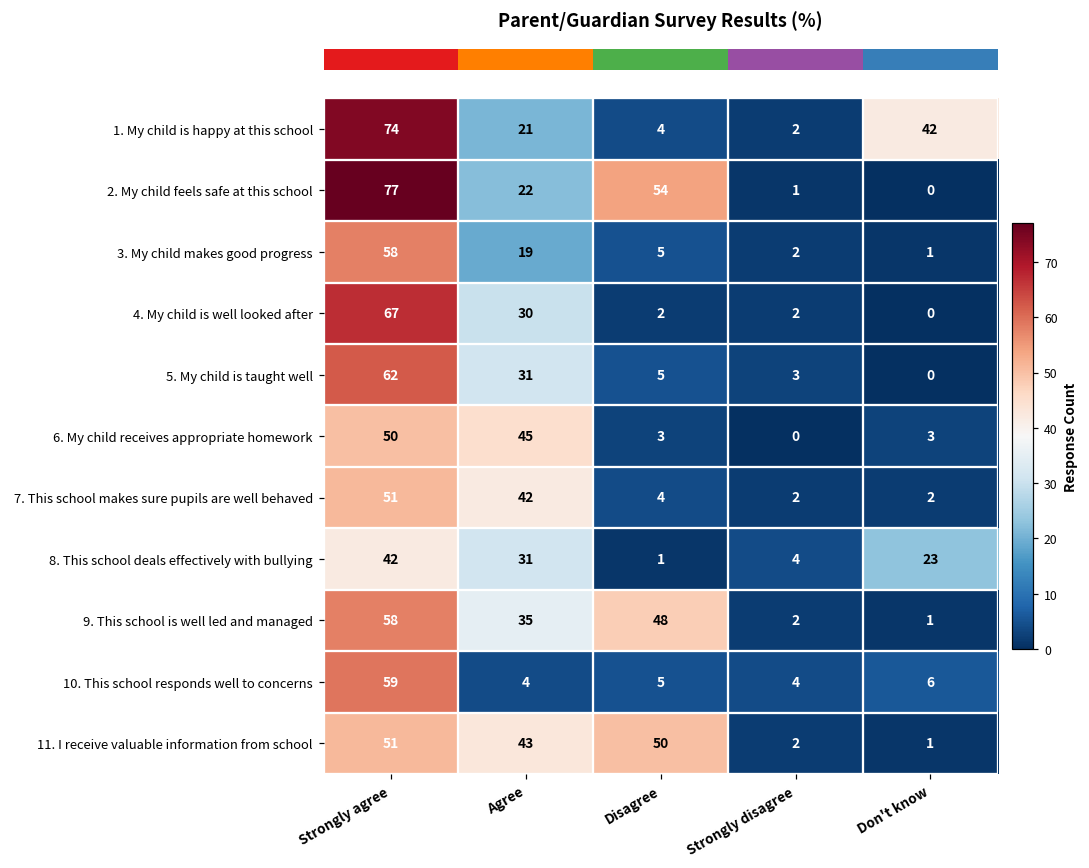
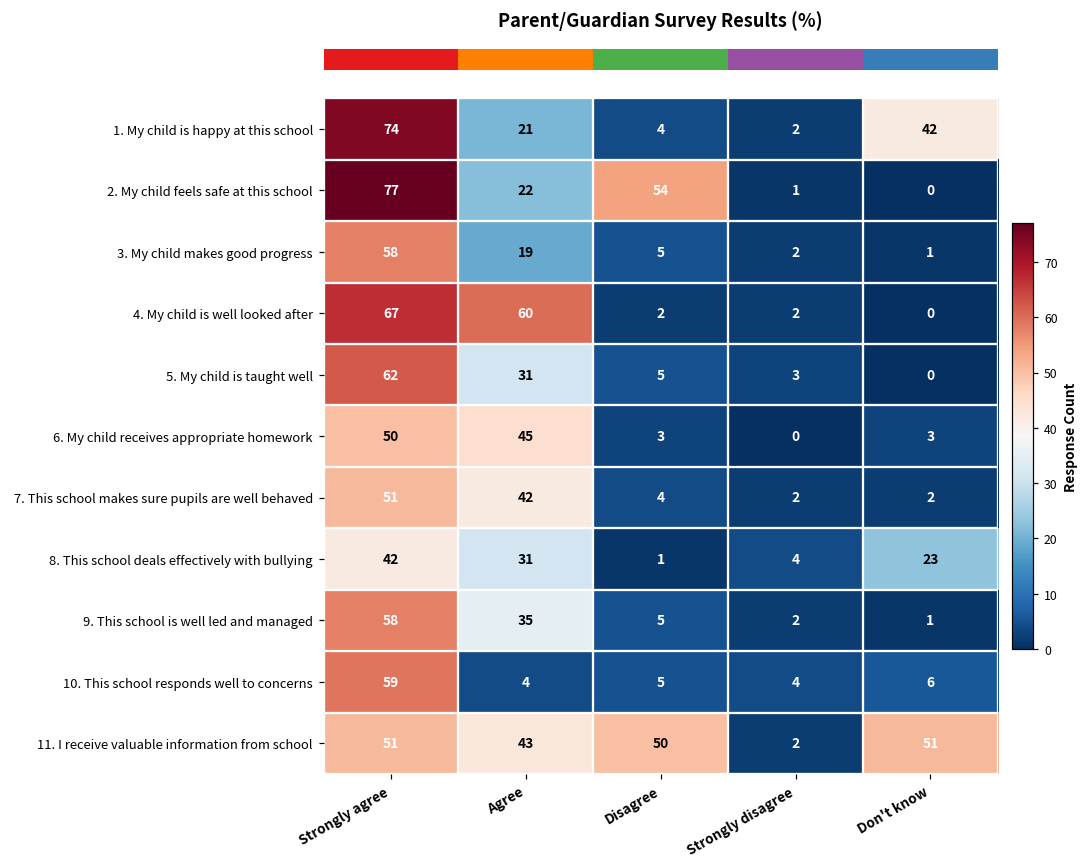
4. My child is well looked after, Agree: 30 -> 60
9. This school is well led and managed, Disagree: 48 -> 5
11. I receive valuable information from school, Don't know: 1 -> 51
